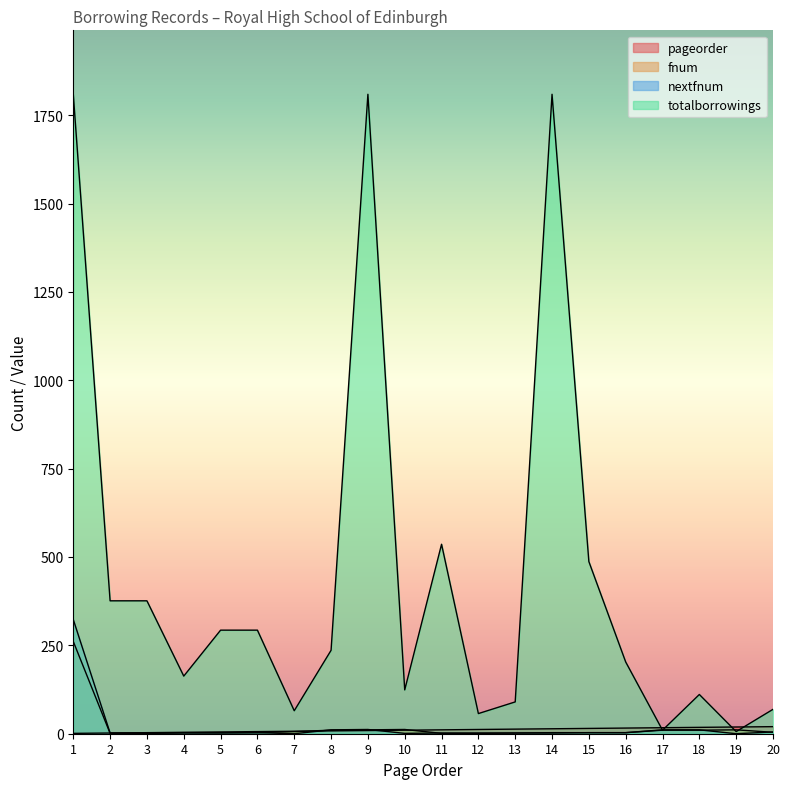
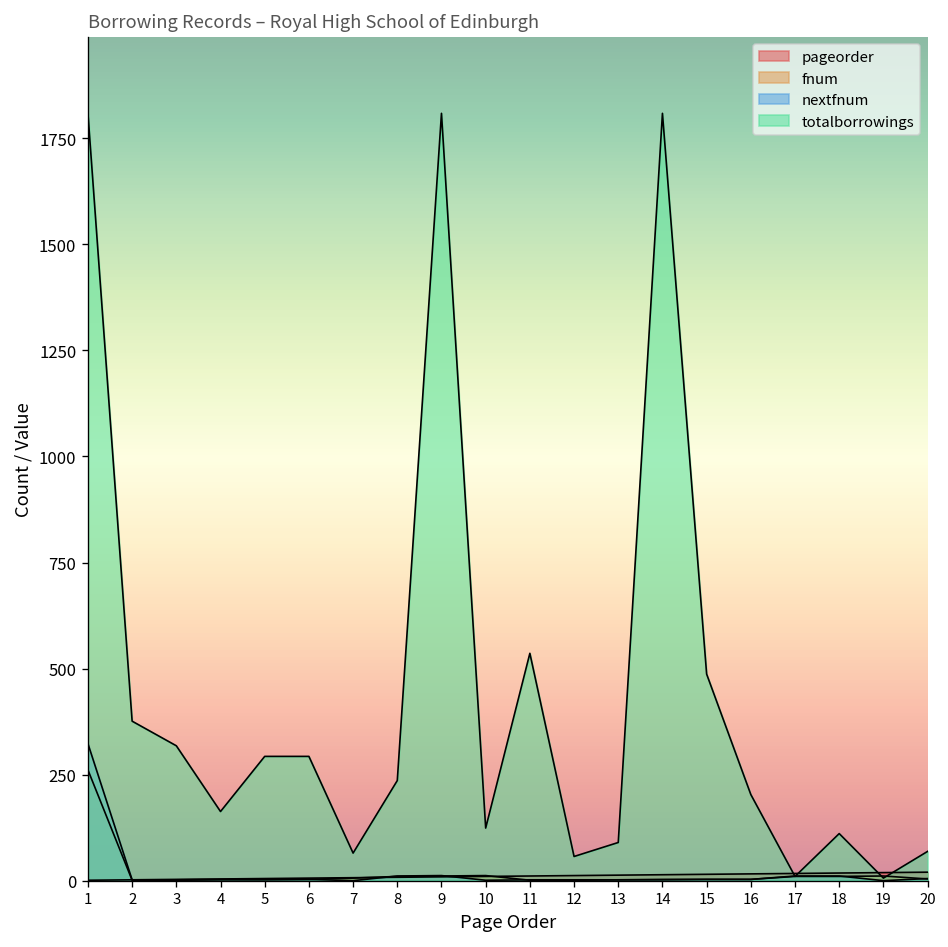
totalborrowings, 3: 380 -> 320
